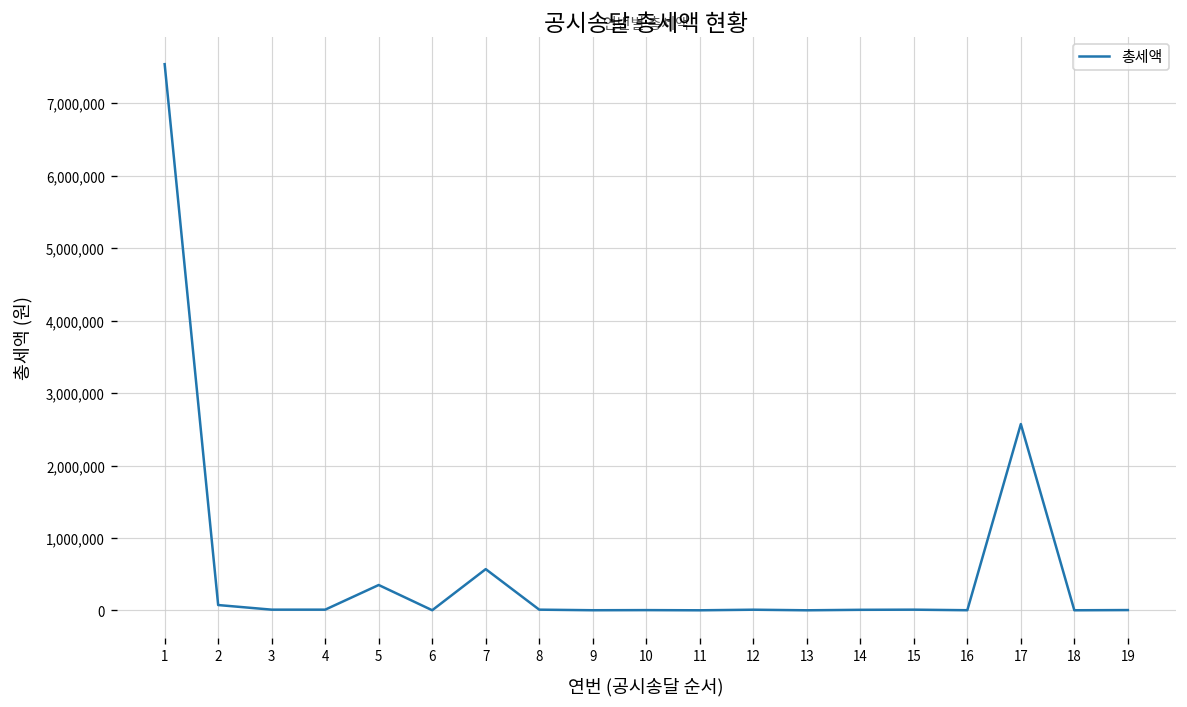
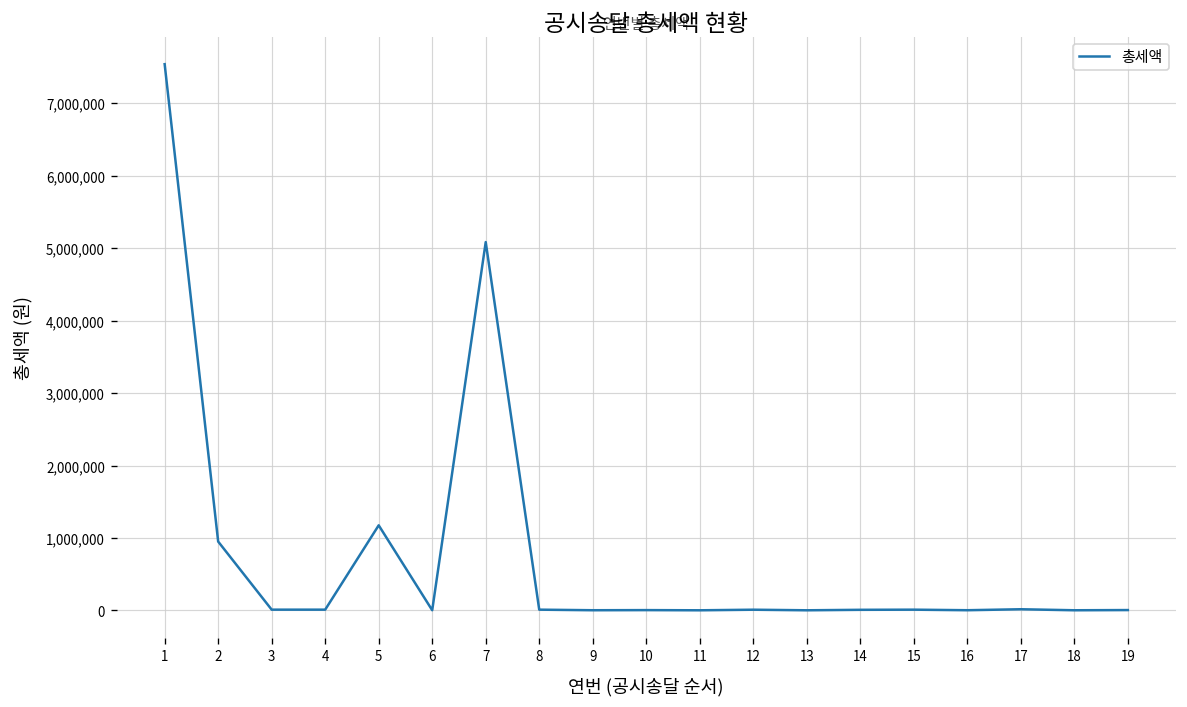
2: 100,000 -> 1,000,000
5: 400,000 -> 1,200,000
7: 600,000 -> 5,100,000
17: 2,600,000 -> 0
